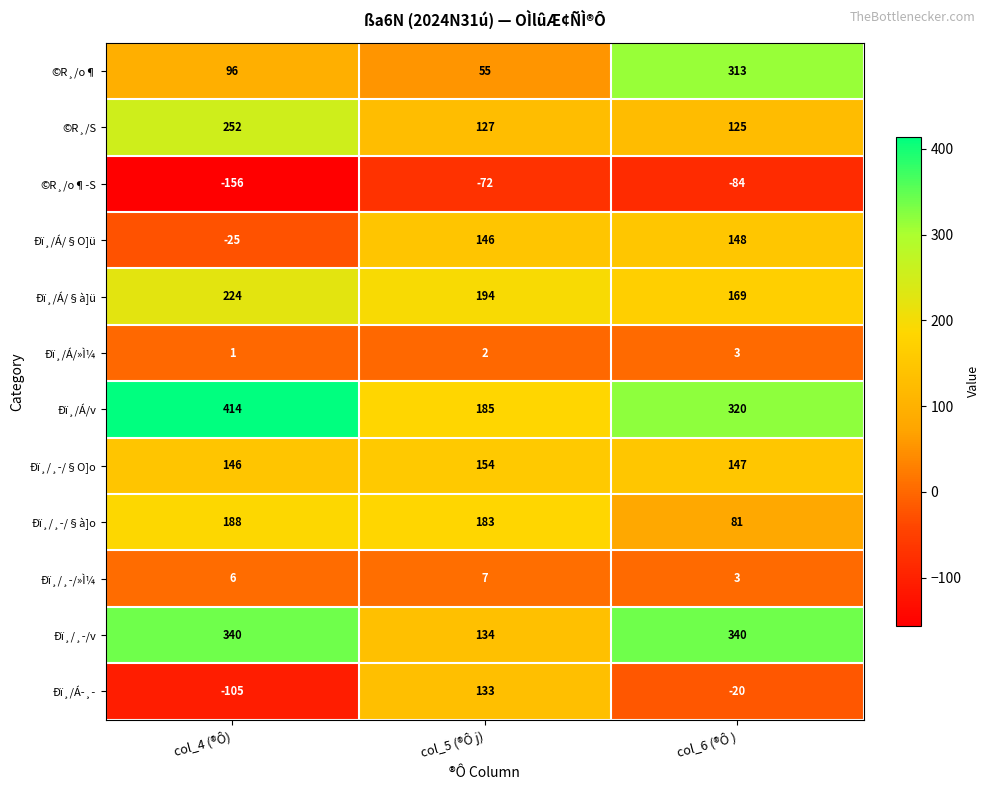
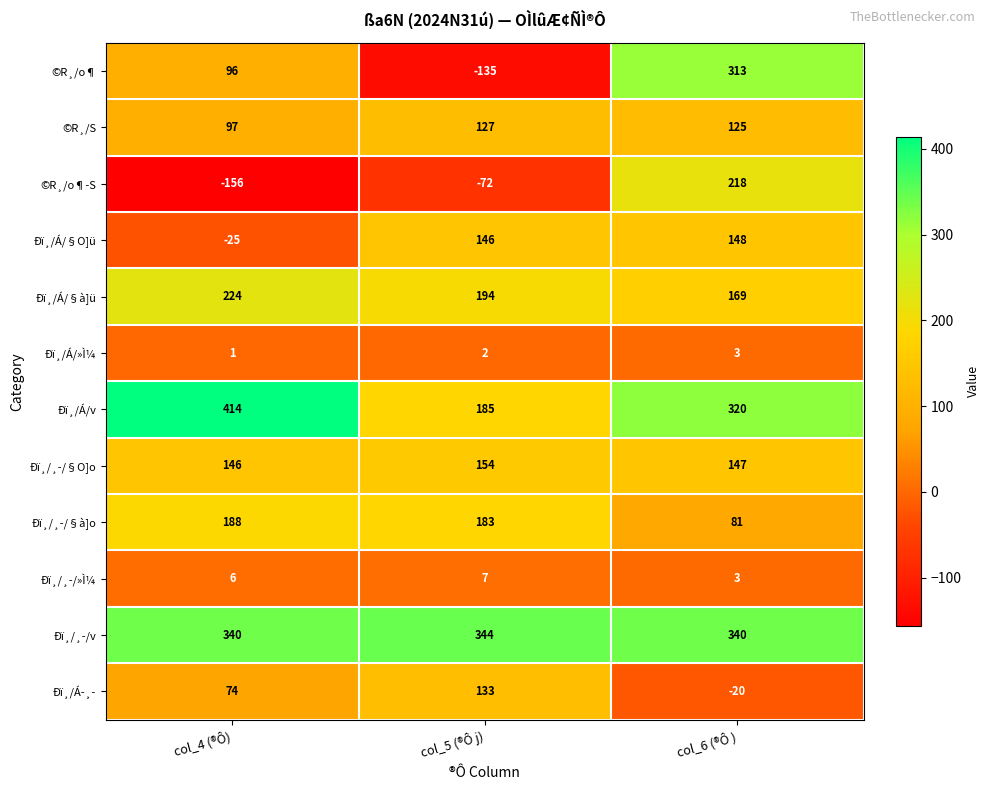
©R¸/o¶, col_5 (®Ô j): 55 -> -135
©R¸/S, col_4 (®Ô): 252 -> 97
©R¸/o¶-S, col_6 (®Ô ): -84 -> 218
Ðï¸/¸­/v, col_5 (®Ô j): 134 -> 344
Ðï¸/Á-¸­, col_4 (®Ô): -105 -> 74
